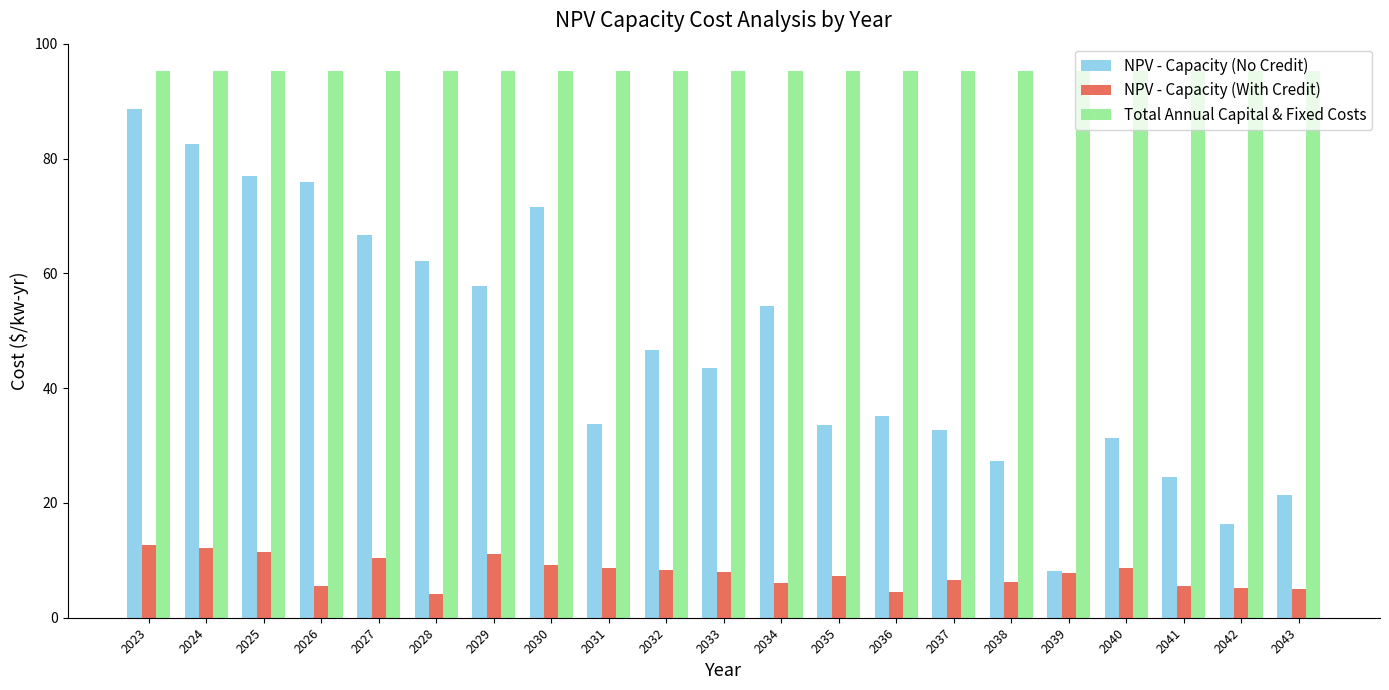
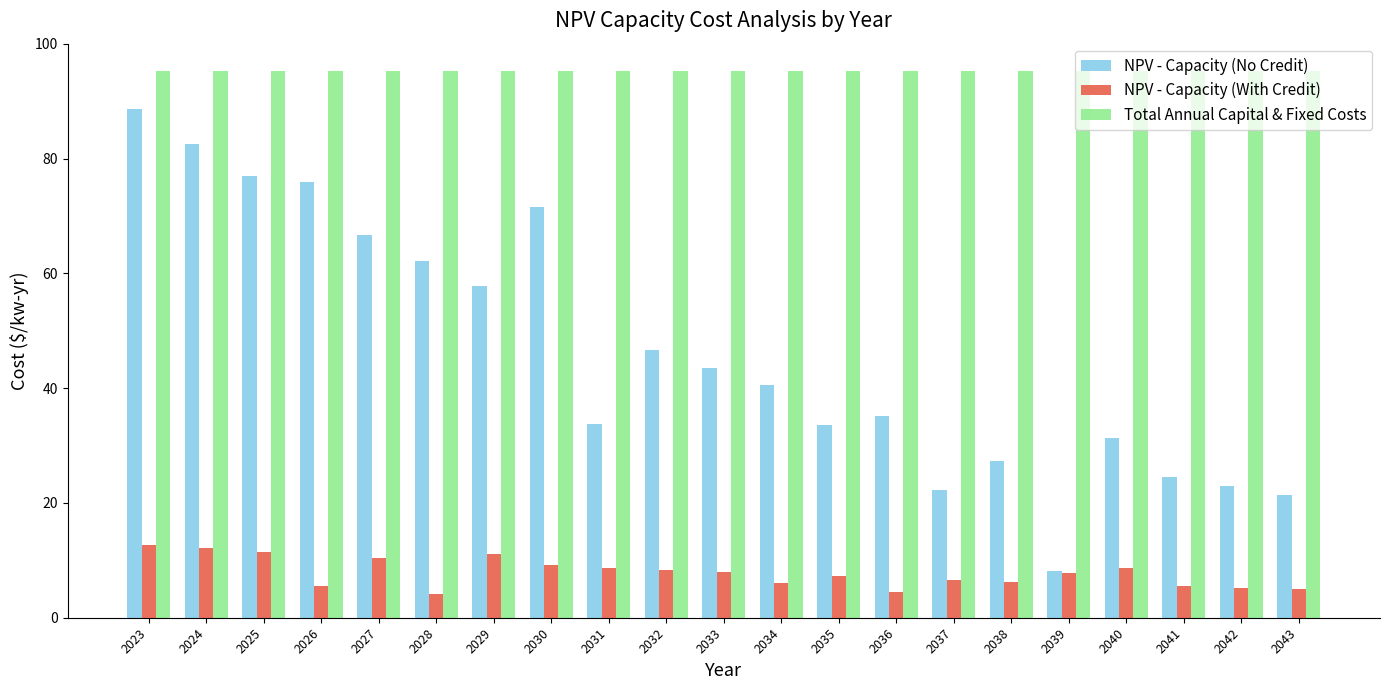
NPV - Capacity (No Credit), 2034: 54 -> 40
NPV - Capacity (No Credit), 2037: 33 -> 22
NPV - Capacity (No Credit), 2042: 16 -> 23
